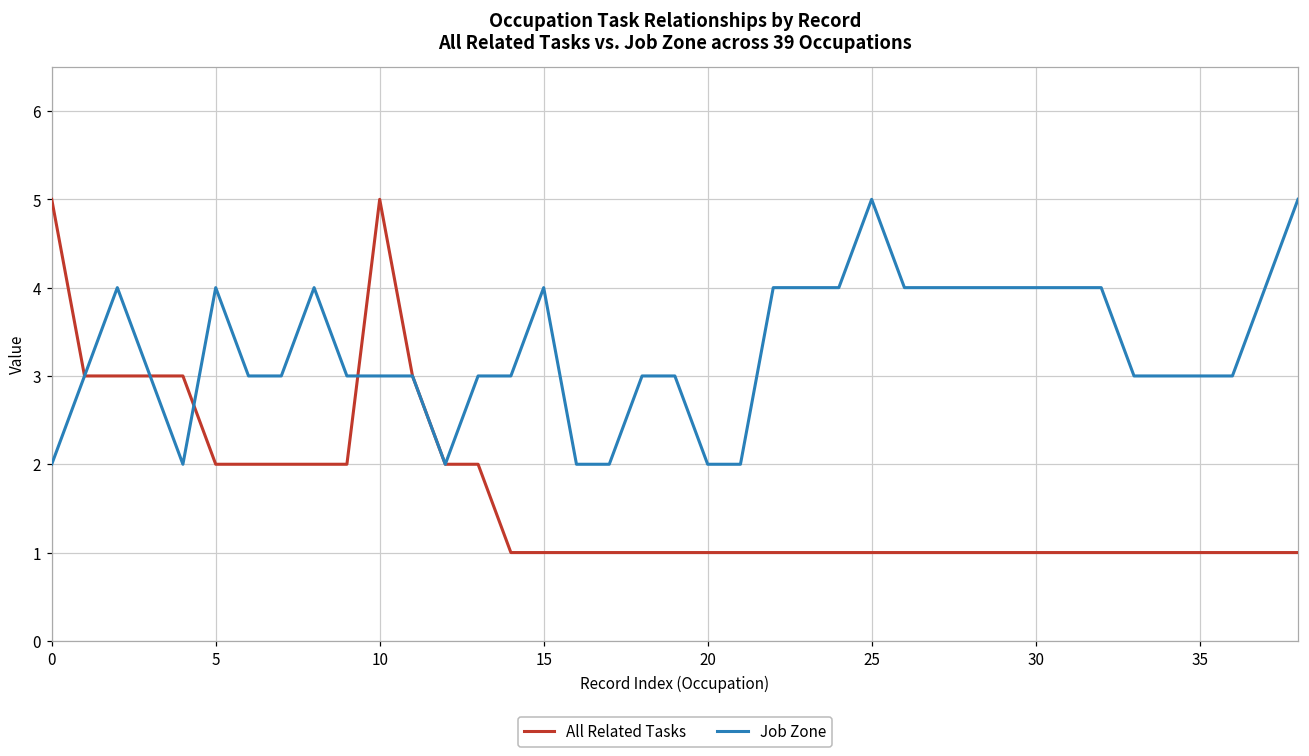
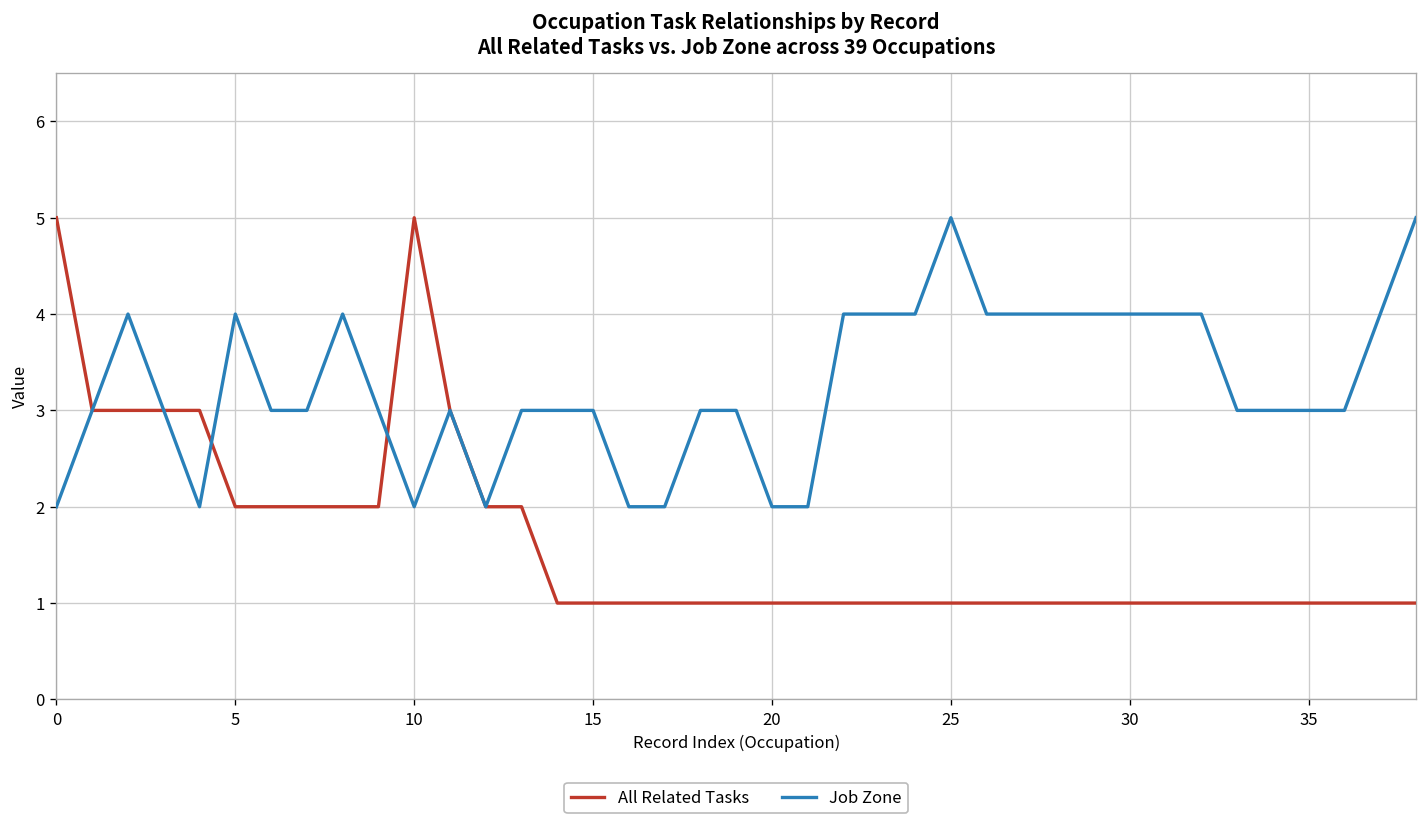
Job Zone, 10: 3 -> 2
Job Zone, 15: 4 -> 3
